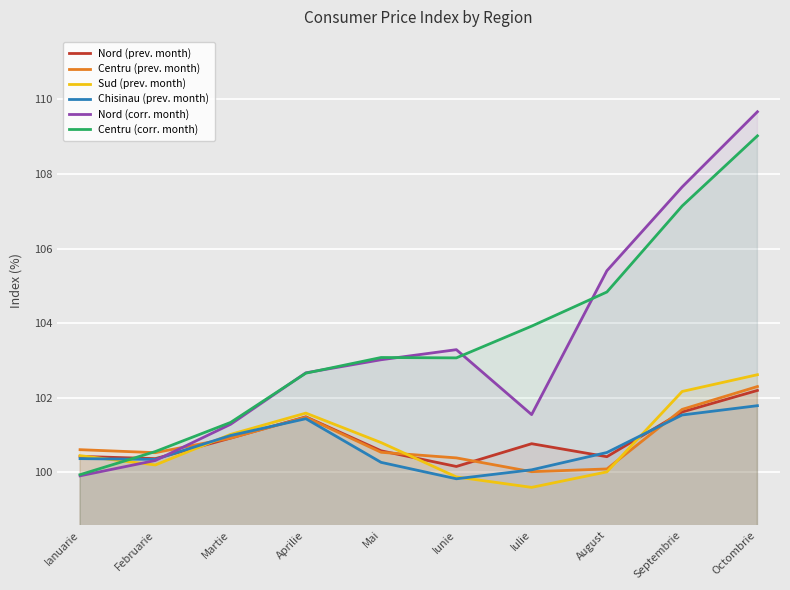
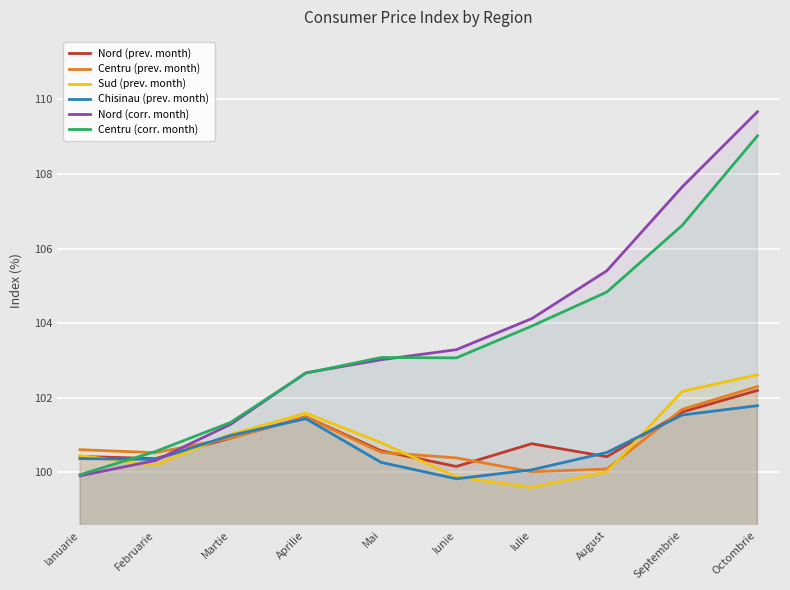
Nord (corr. month), Iulie: 101.6 -> 104.1
Centru (corr. month), Septembrie: 107.1 -> 106.6
